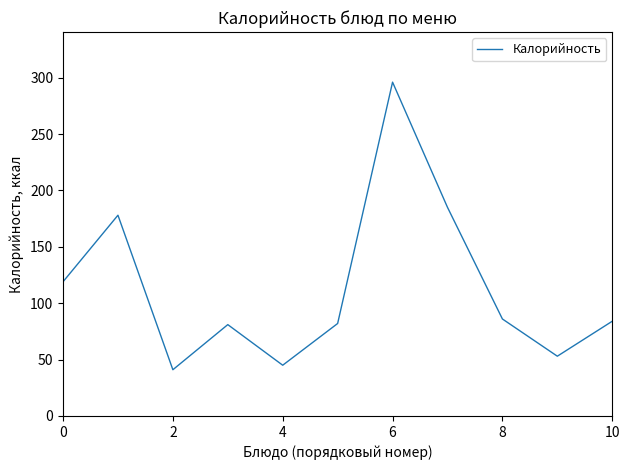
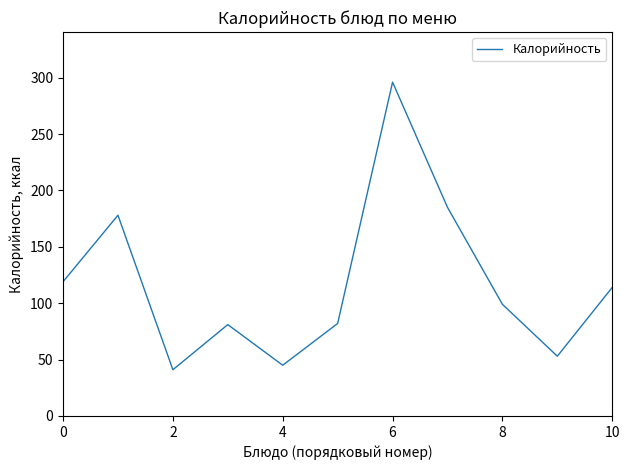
8: 86 -> 99
10: 84 -> 114
